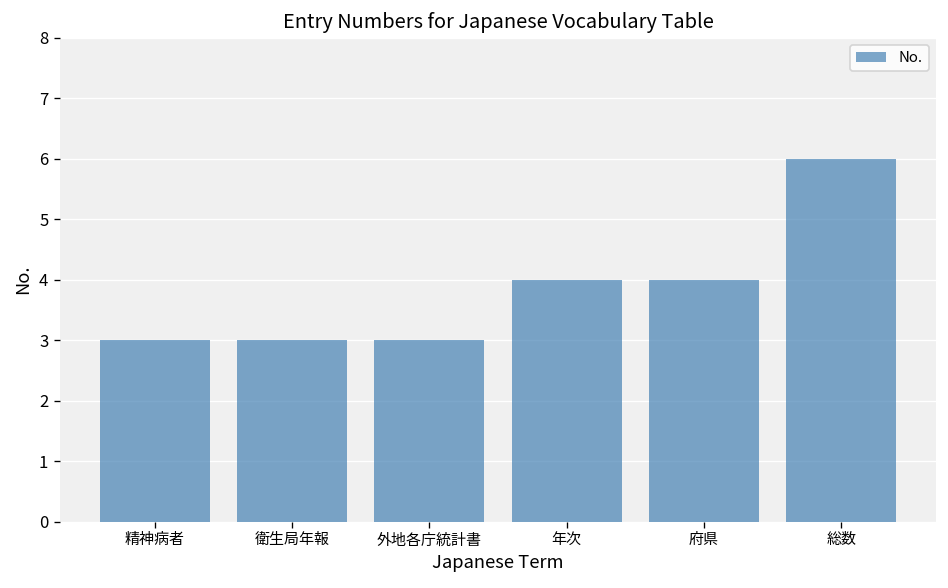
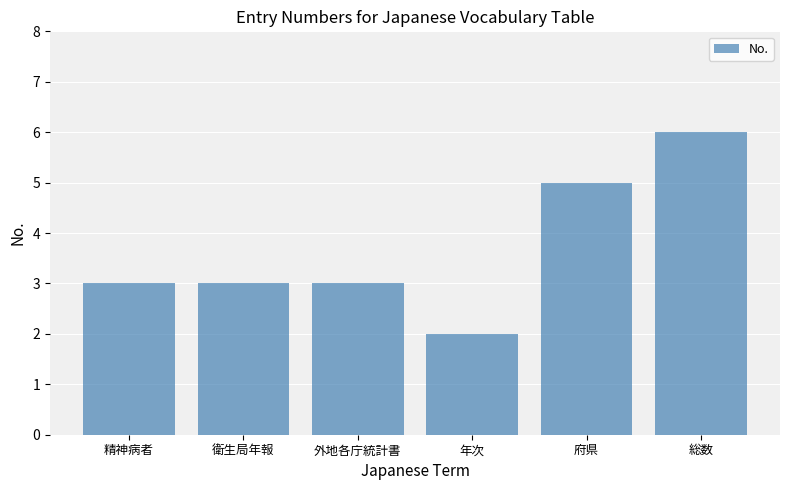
年次: 4 -> 2
府県: 4 -> 5
